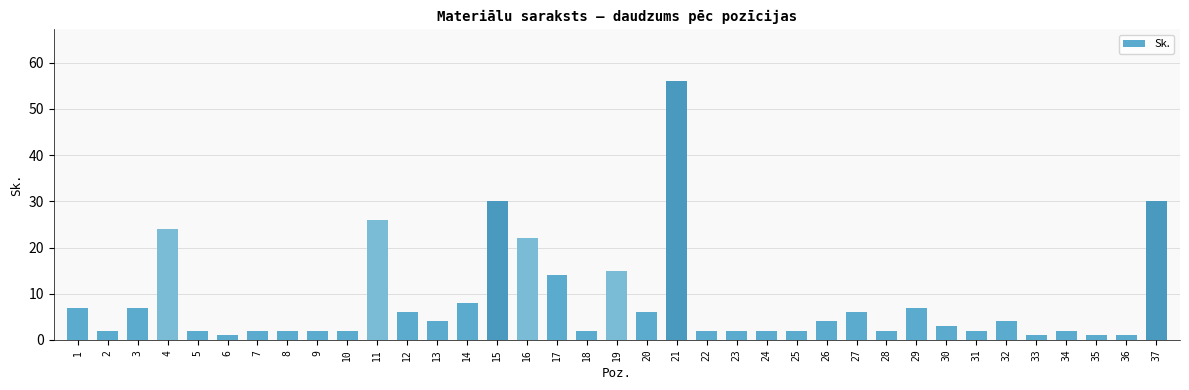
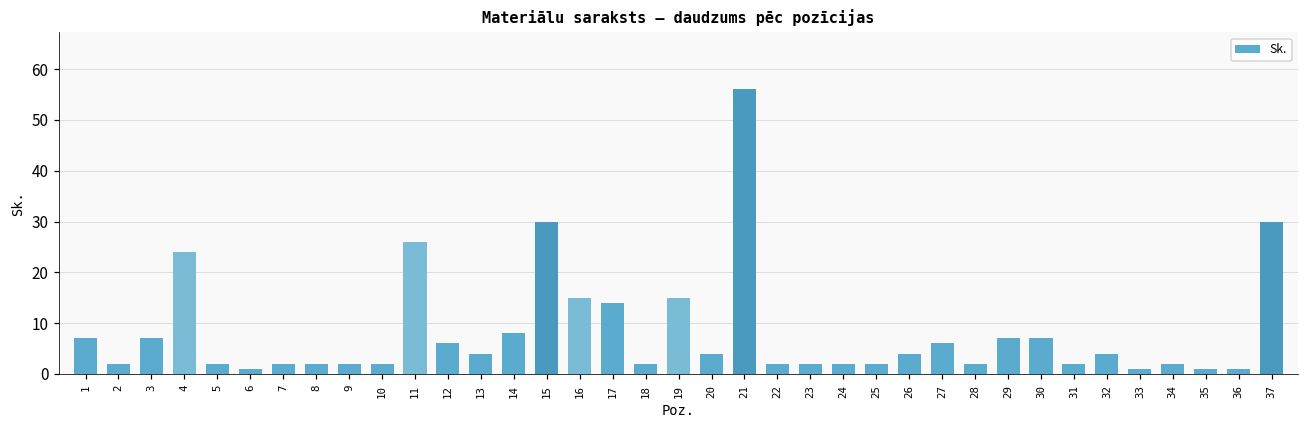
16: 22 -> 15
20: 6 -> 4
30: 3 -> 7
